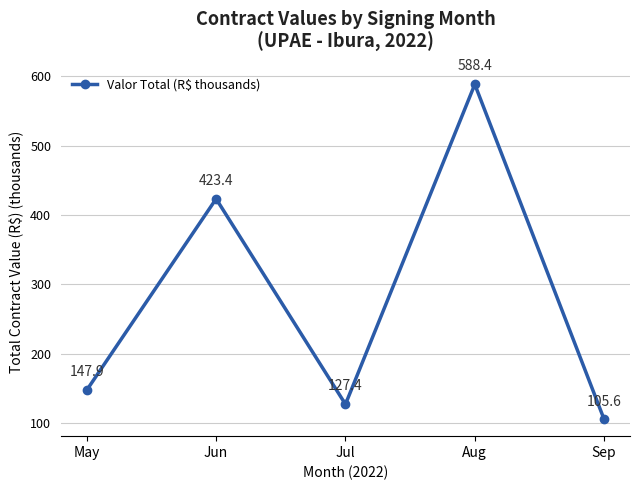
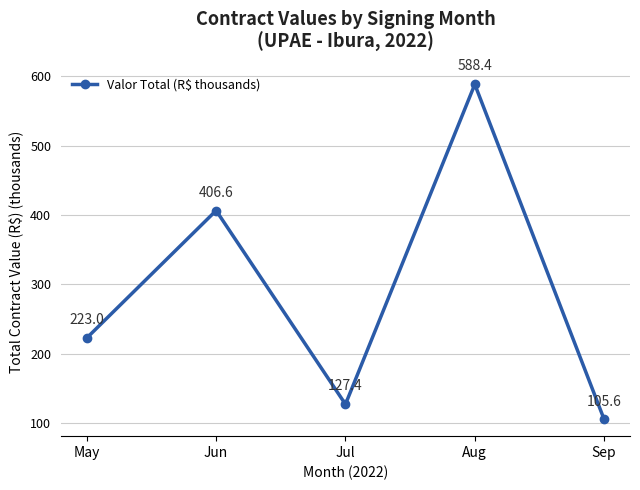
May: 147.9 -> 223.0
Jun: 423.4 -> 406.6
